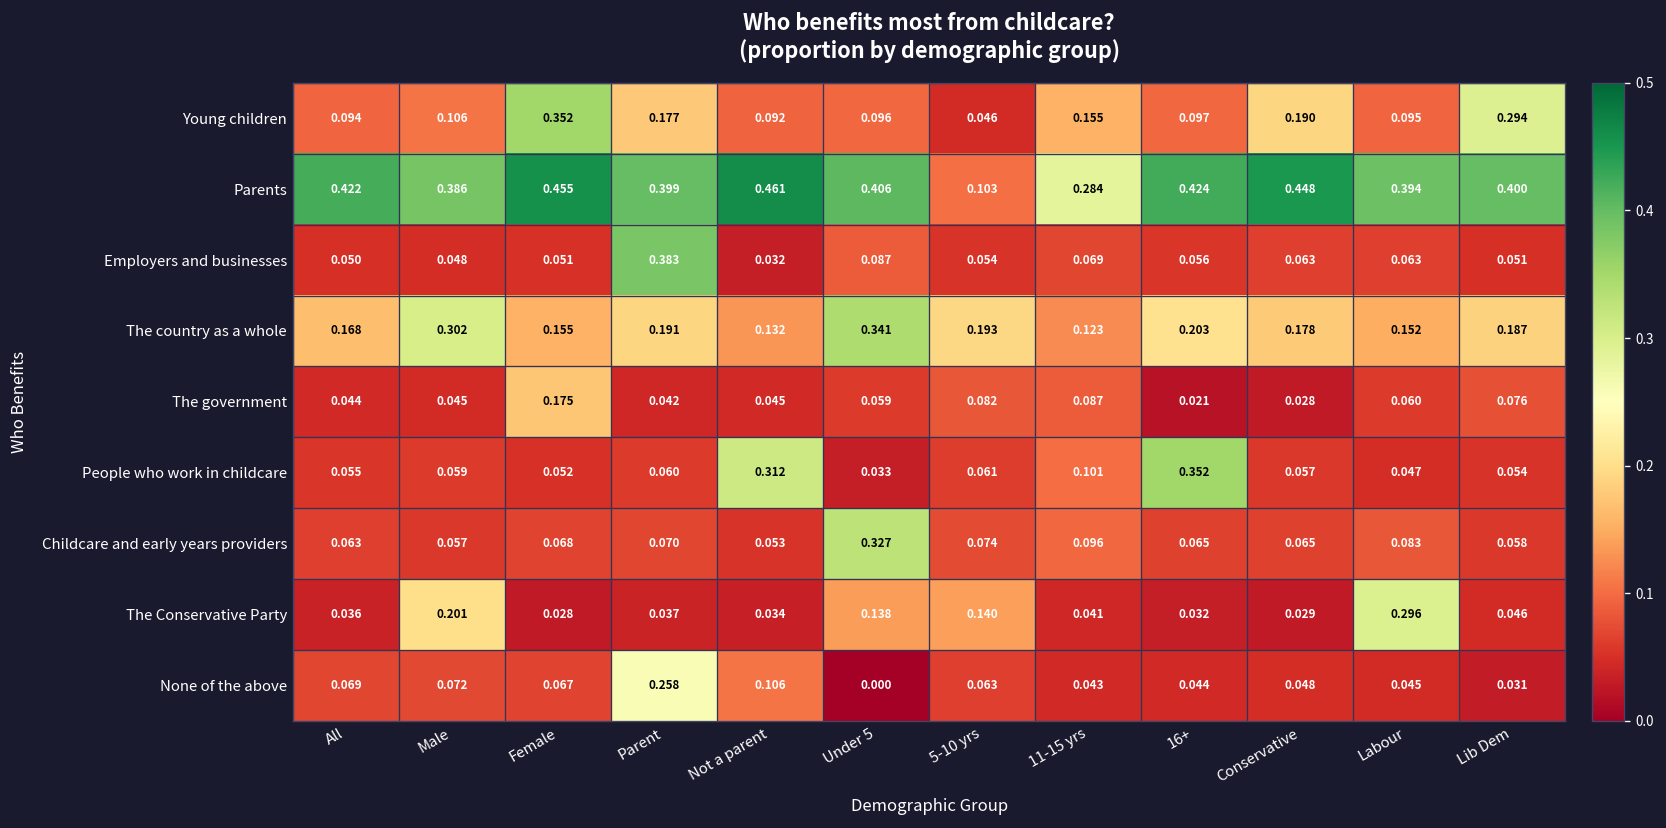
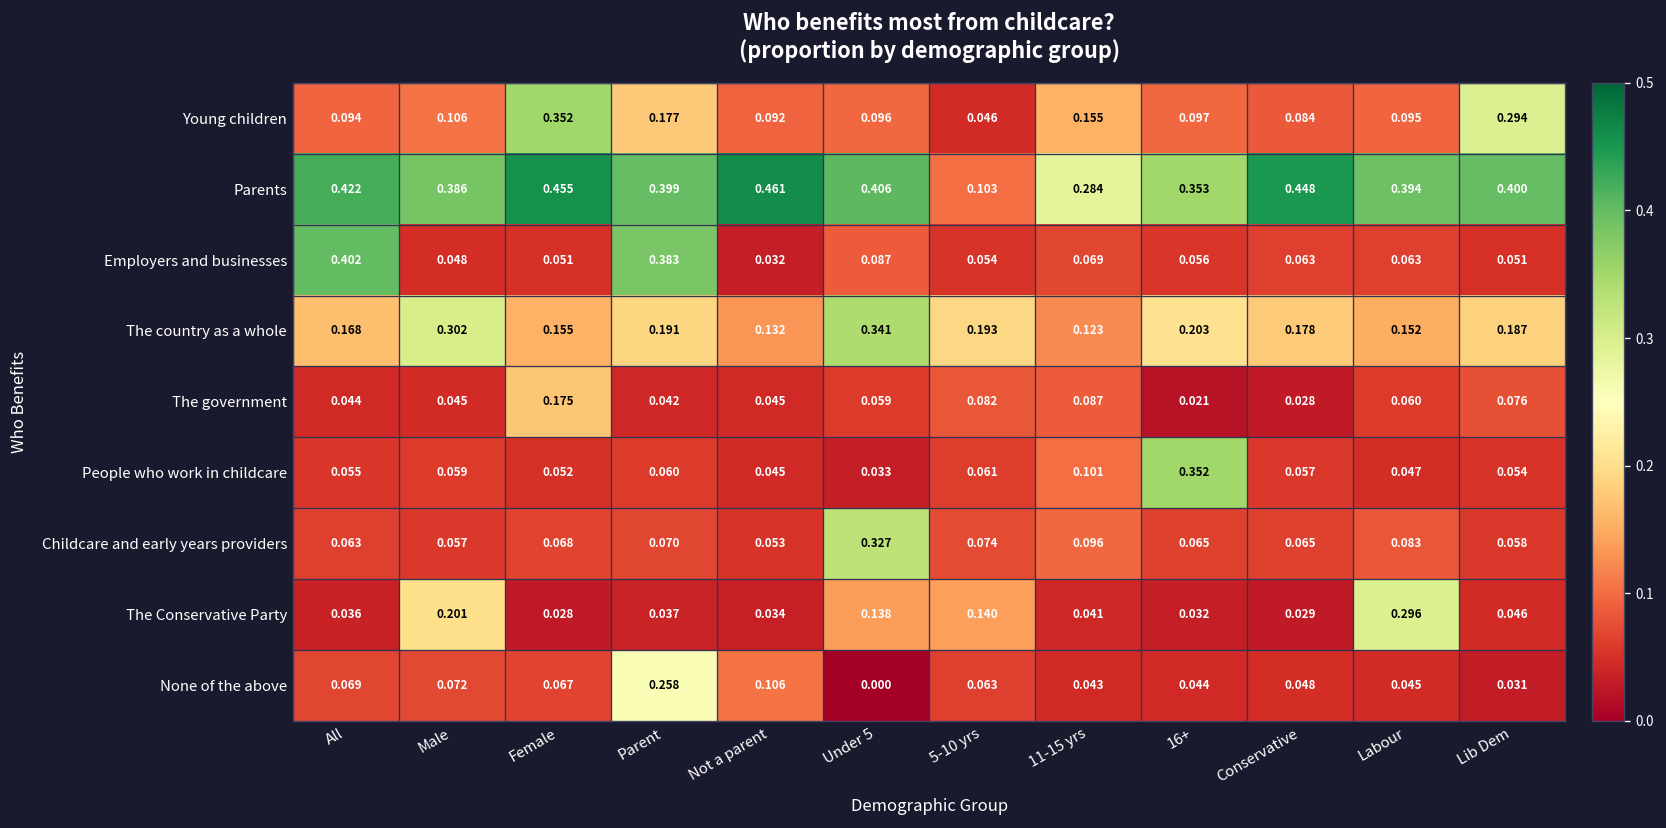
Young children, Conservative: 0.190 -> 0.084
Parents, 16+: 0.424 -> 0.353
Employers and businesses, All: 0.050 -> 0.402
People who work in childcare, Not a parent: 0.312 -> 0.045
